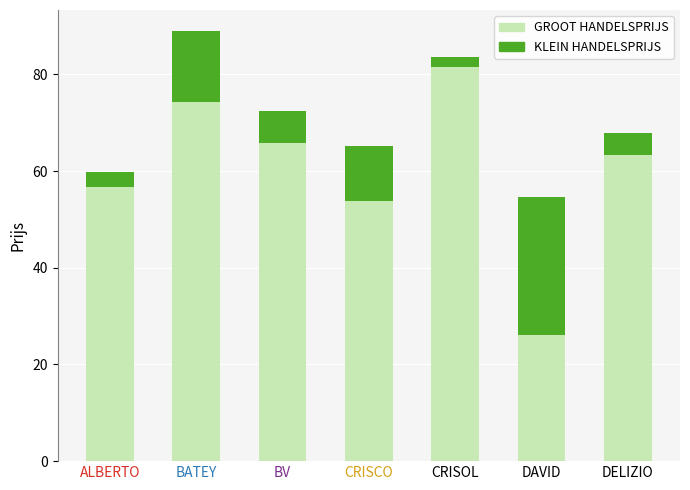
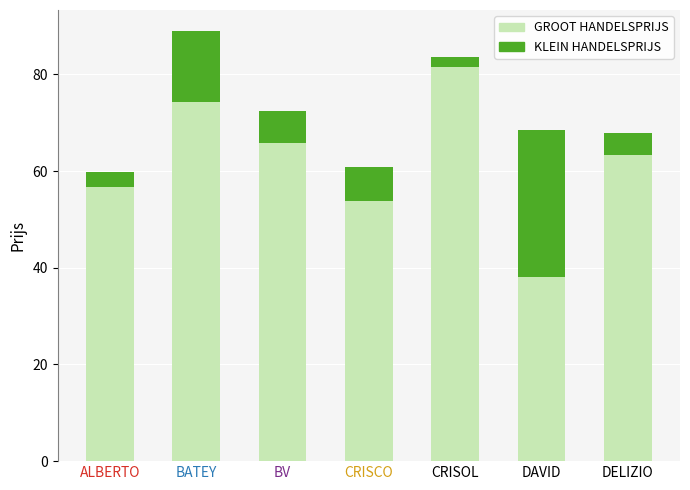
KLEIN HANDELSPRIJS, CRISCO: 11 -> 7
GROOT HANDELSPRIJS, DAVID: 26 -> 38
KLEIN HANDELSPRIJS, DAVID: 29 -> 30
